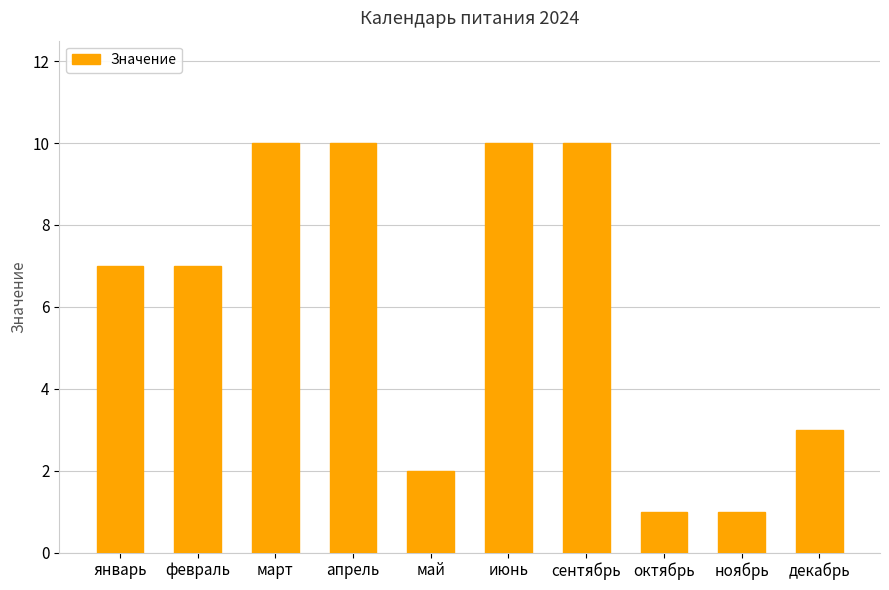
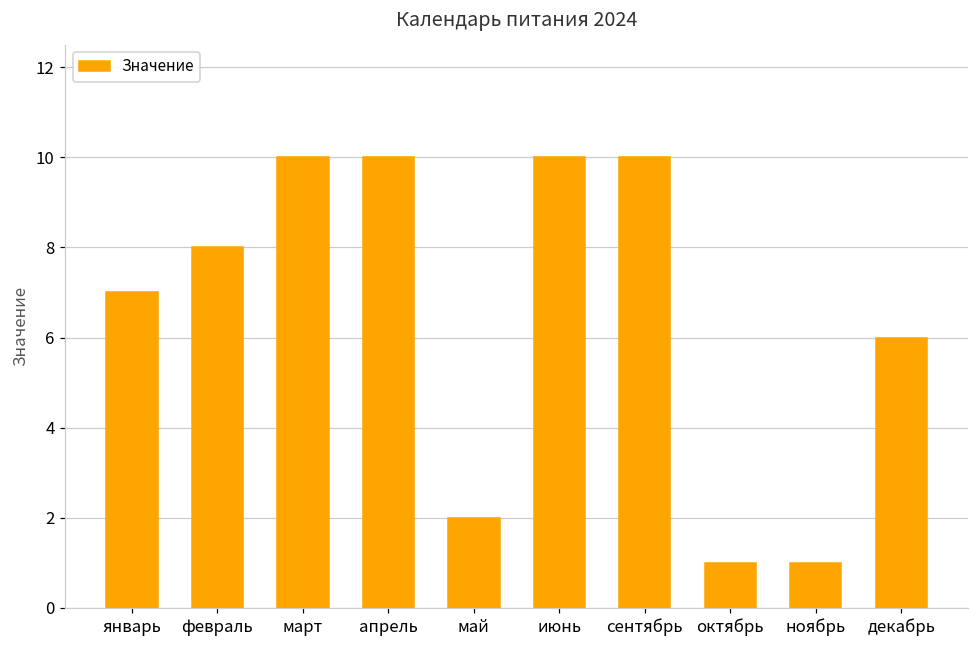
февраль: 7 -> 8
декабрь: 3 -> 6
